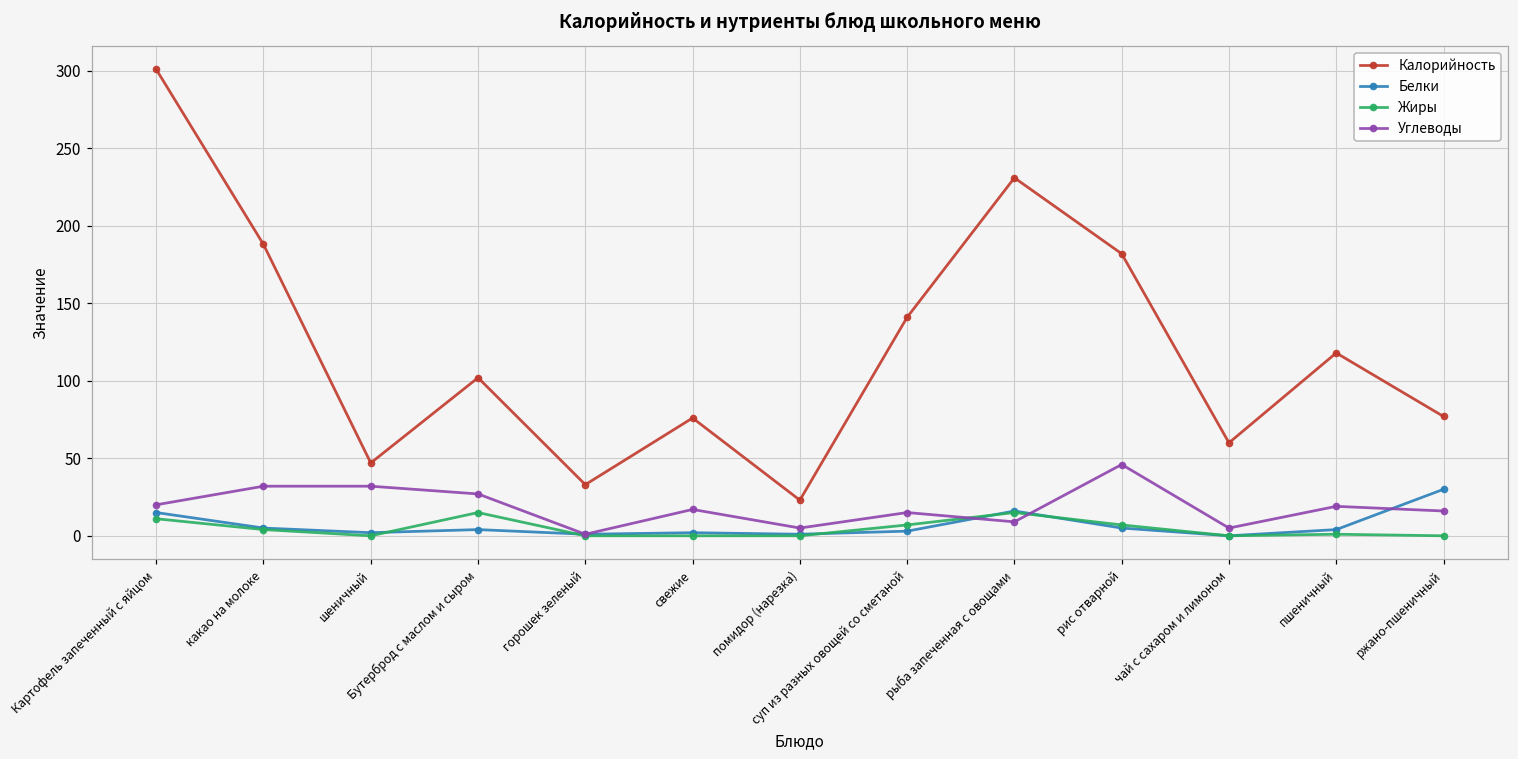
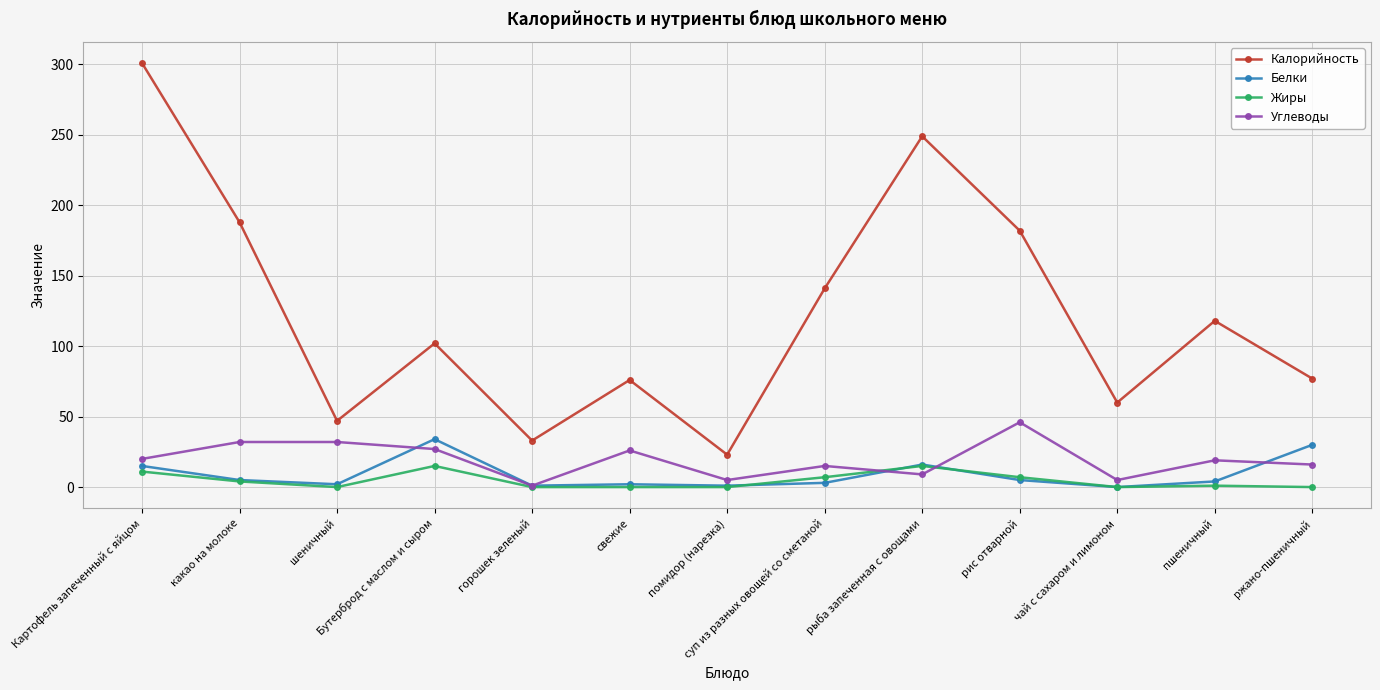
Белки, Бутерброд с маслом и сыром: 4 -> 34
Углеводы, свежие: 17 -> 26
Калорийность, рыба запеченная с овощами: 231 -> 249
